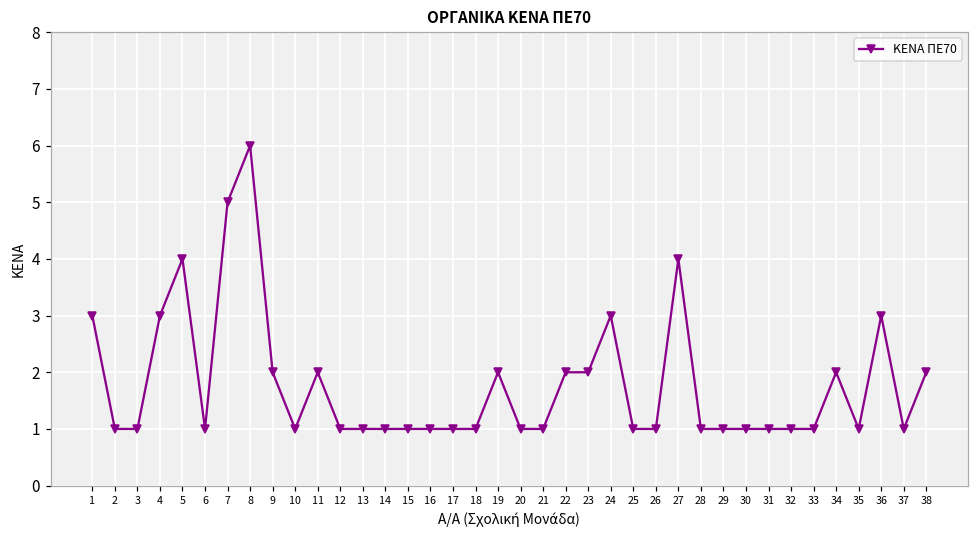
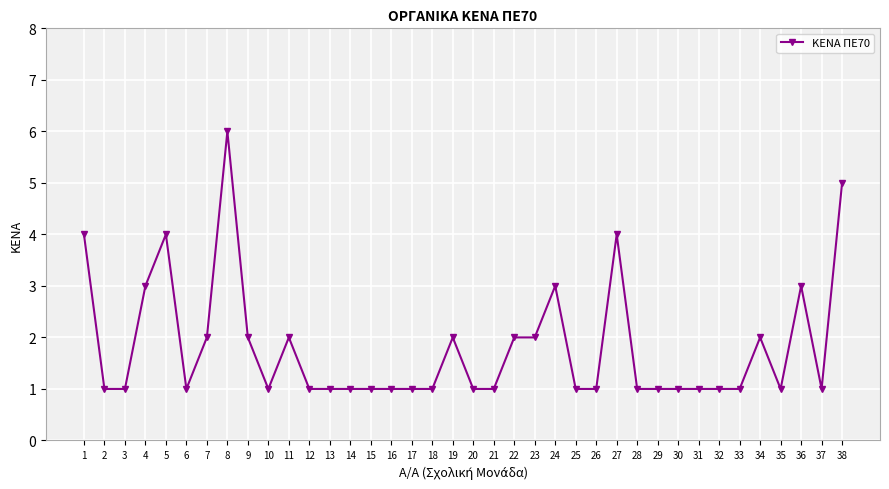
1: 3 -> 4
7: 5 -> 2
38: 2 -> 5
